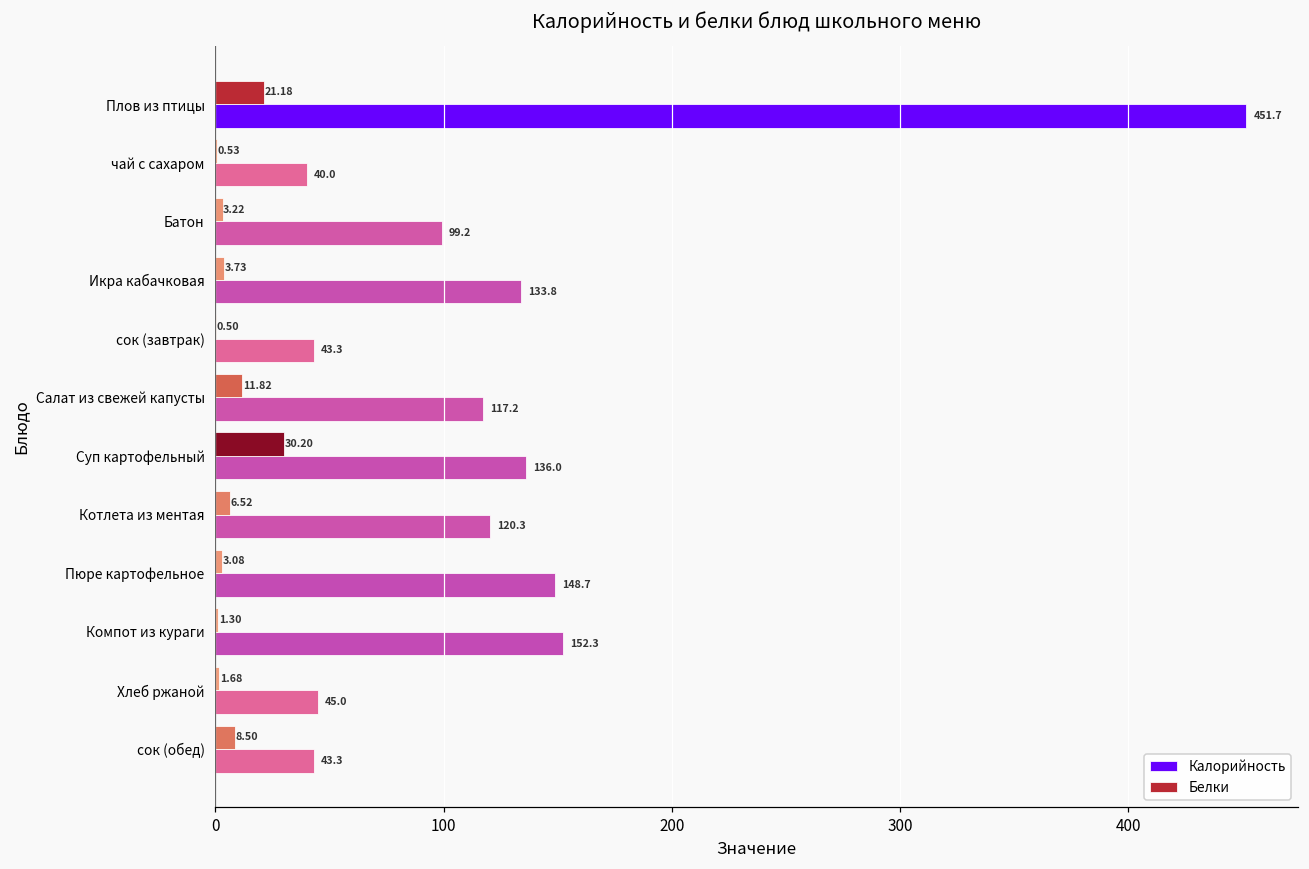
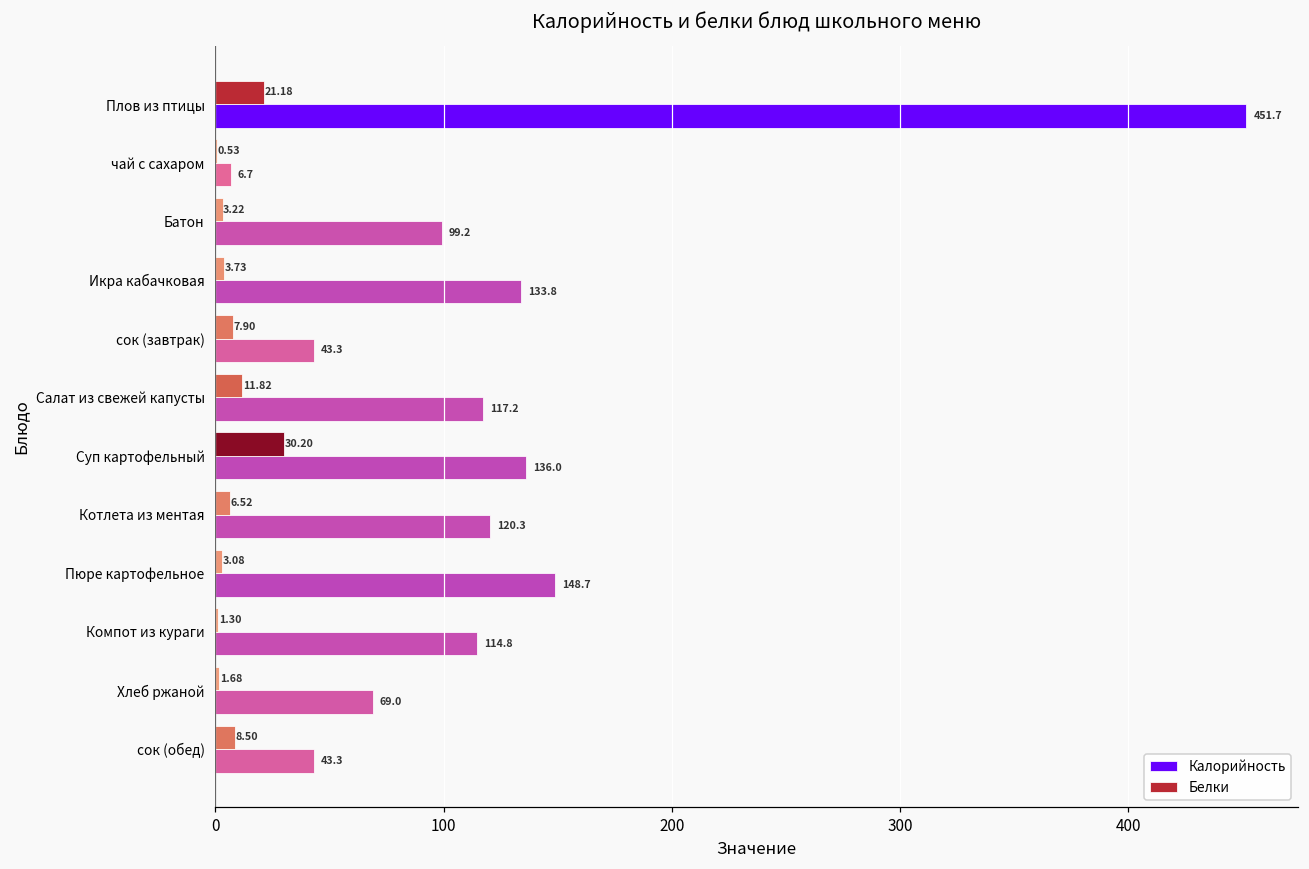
Калорийность, чай с сахаром: 40.0 -> 6.7
Белки, сок (завтрак): 0.50 -> 7.90
Калорийность, Компот из кураги: 152.3 -> 114.8
Калорийность, Хлеб ржаной: 45.0 -> 69.0
